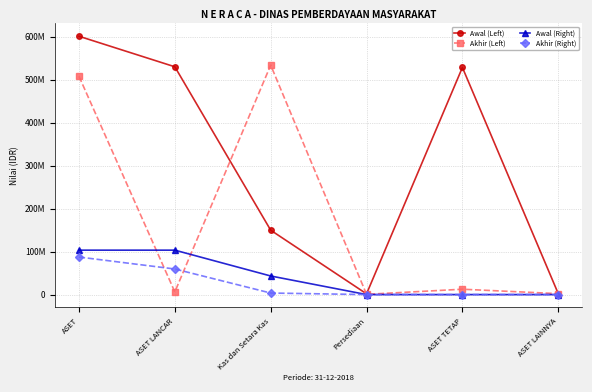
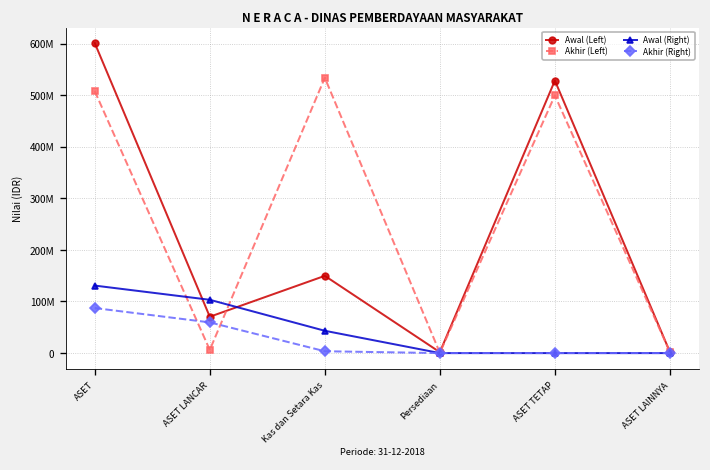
Awal (Right), ASET: 100000000 -> 130000000
Awal (Left), ASET LANCAR: 530000000 -> 70000000
Akhir (Left), ASET TETAP: 10000000 -> 500000000
